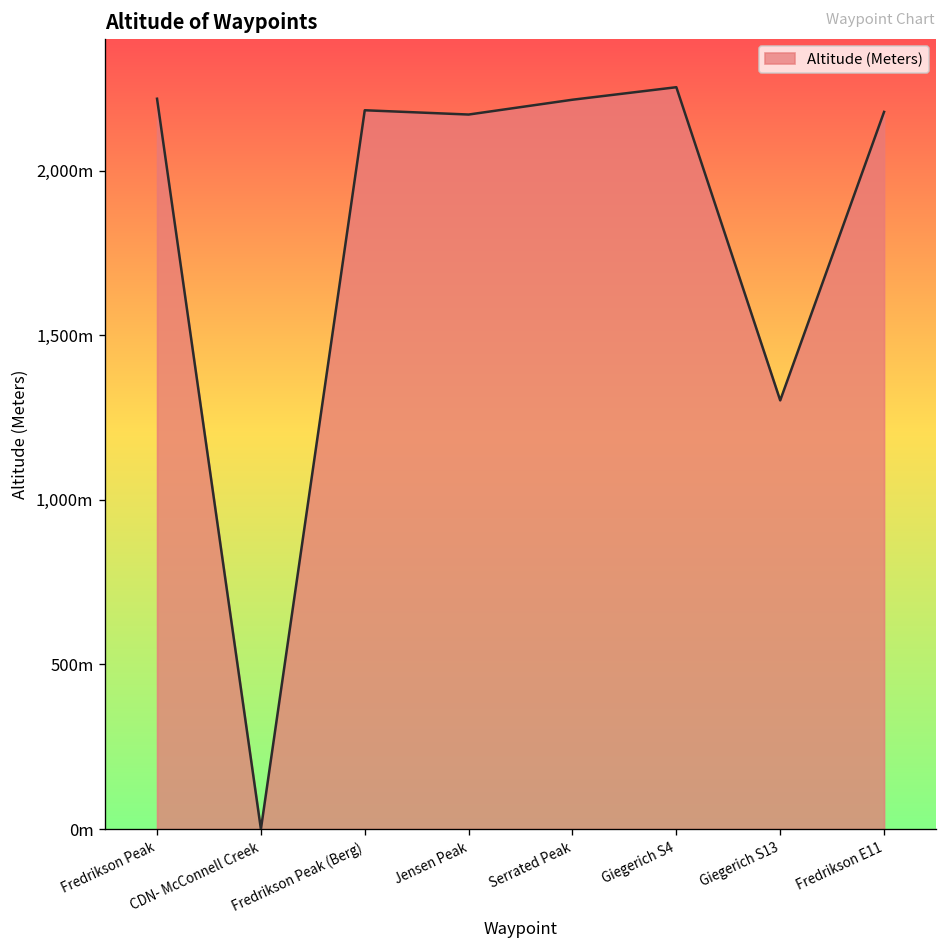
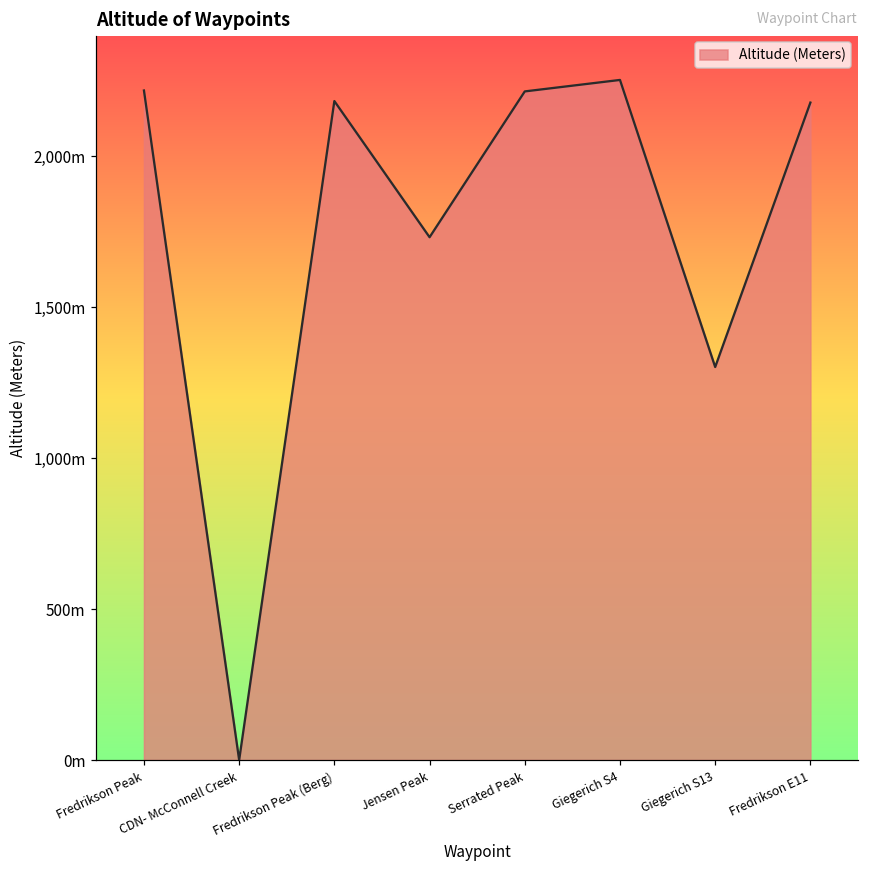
Jensen Peak: 2,170m -> 1,730m
